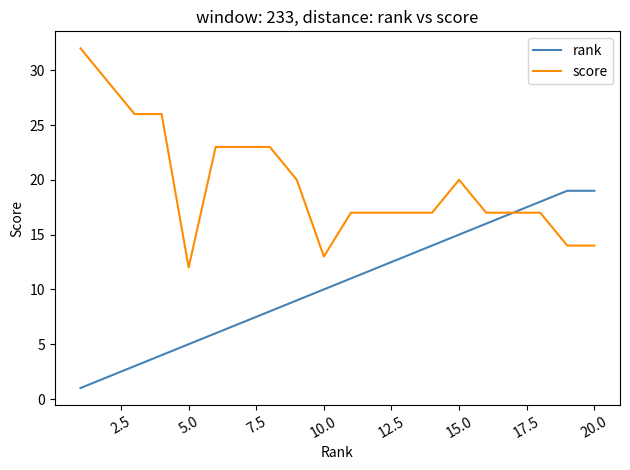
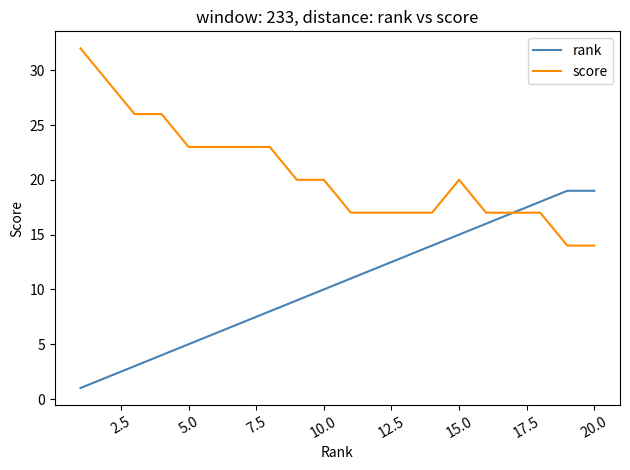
score, 5.0: 12 -> 23
score, 10.0: 13 -> 20
